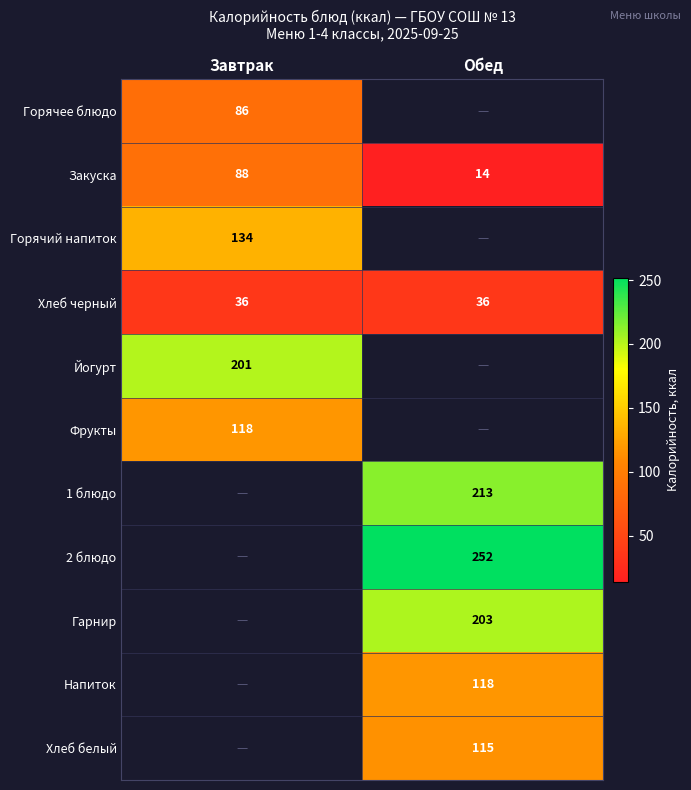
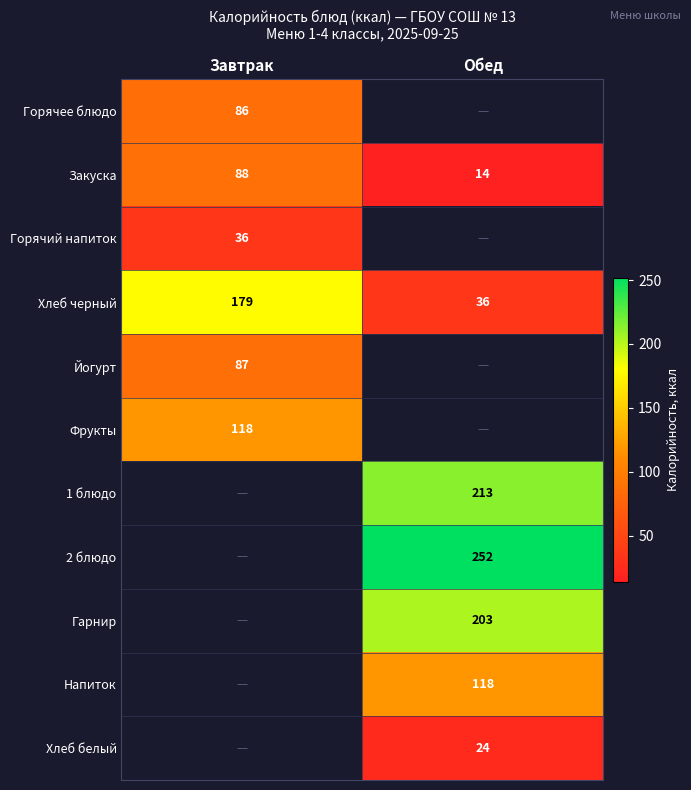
Горячий напиток, Завтрак: 134 -> 36
Хлеб черный, Завтрак: 36 -> 179
Йогурт, Завтрак: 201 -> 87
Хлеб белый, Обед: 115 -> 24
